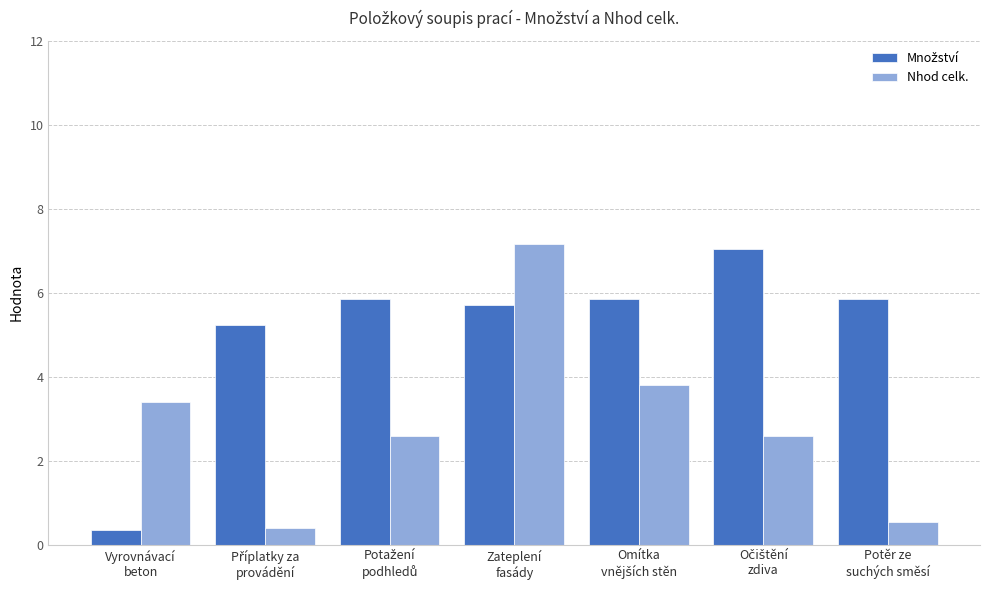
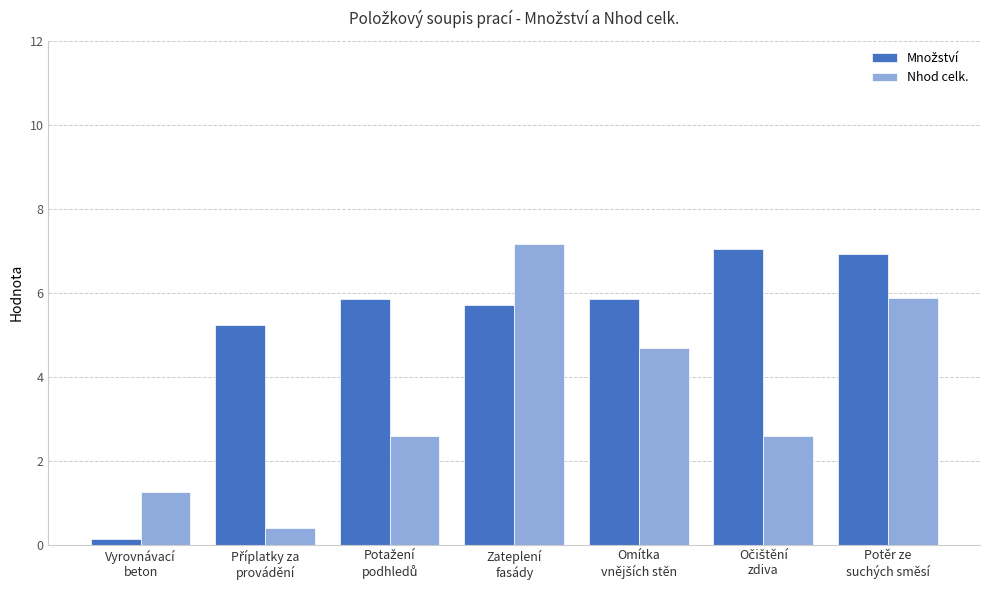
Množství, Vyrovnávací beton: 0.4 -> 0.1
Nhod celk., Vyrovnávací beton: 3.4 -> 1.3
Nhod celk., Omítka vnějších stěn: 3.8 -> 4.7
Množství, Potěr ze suchých směsí: 5.9 -> 6.9
Nhod celk., Potěr ze suchých směsí: 0.5 -> 5.9
